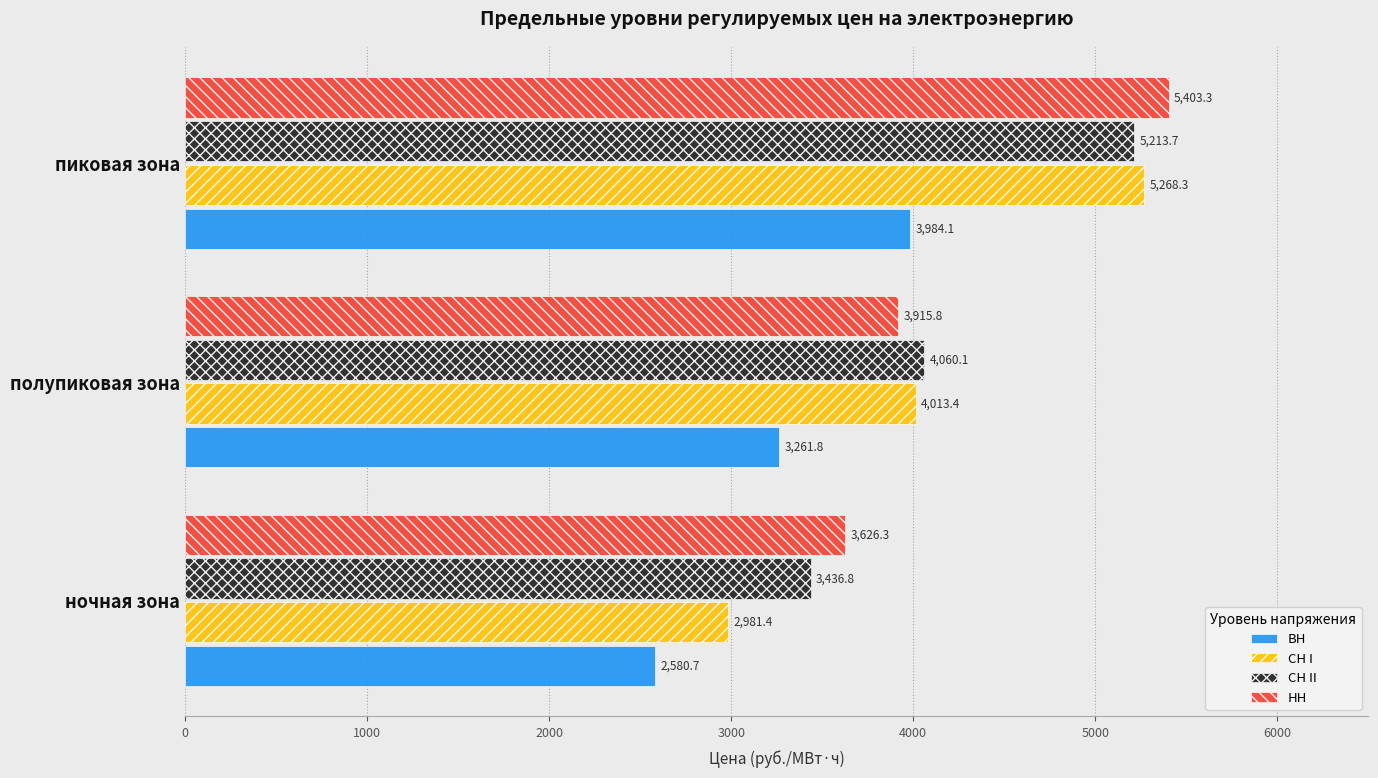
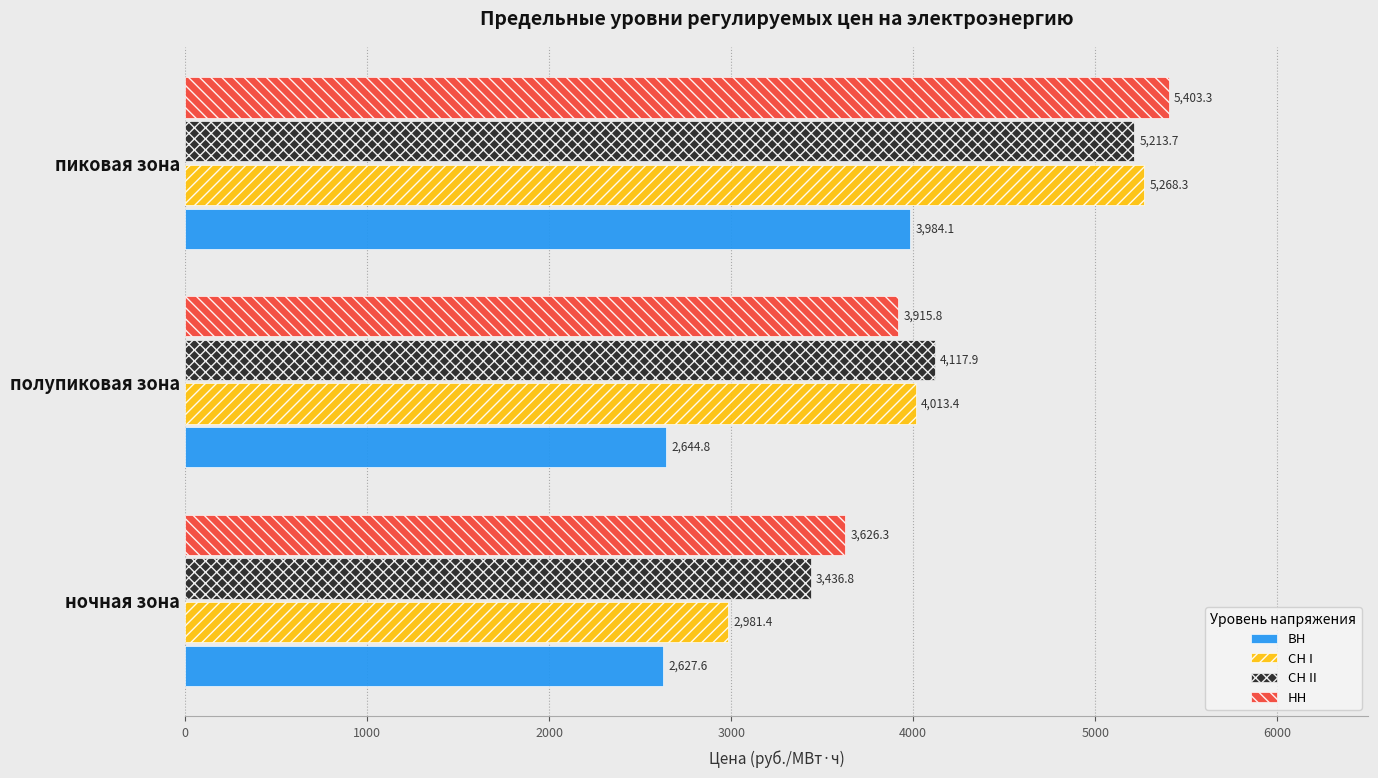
СН II, полупиковая зона: 4,060.1 -> 4,117.9
ВН, полупиковая зона: 3,261.8 -> 2,644.8
ВН, ночная зона: 2,580.7 -> 2,627.6
